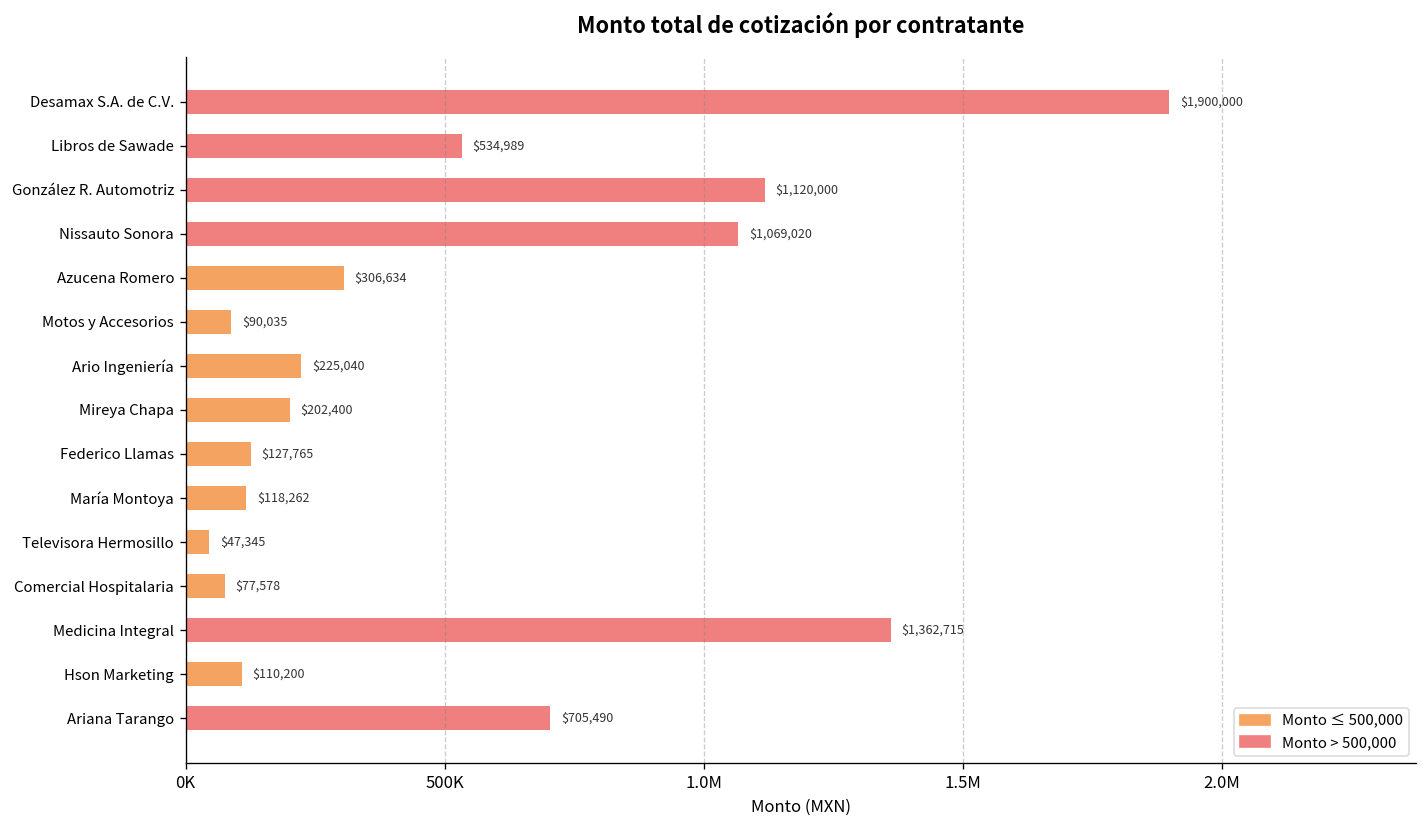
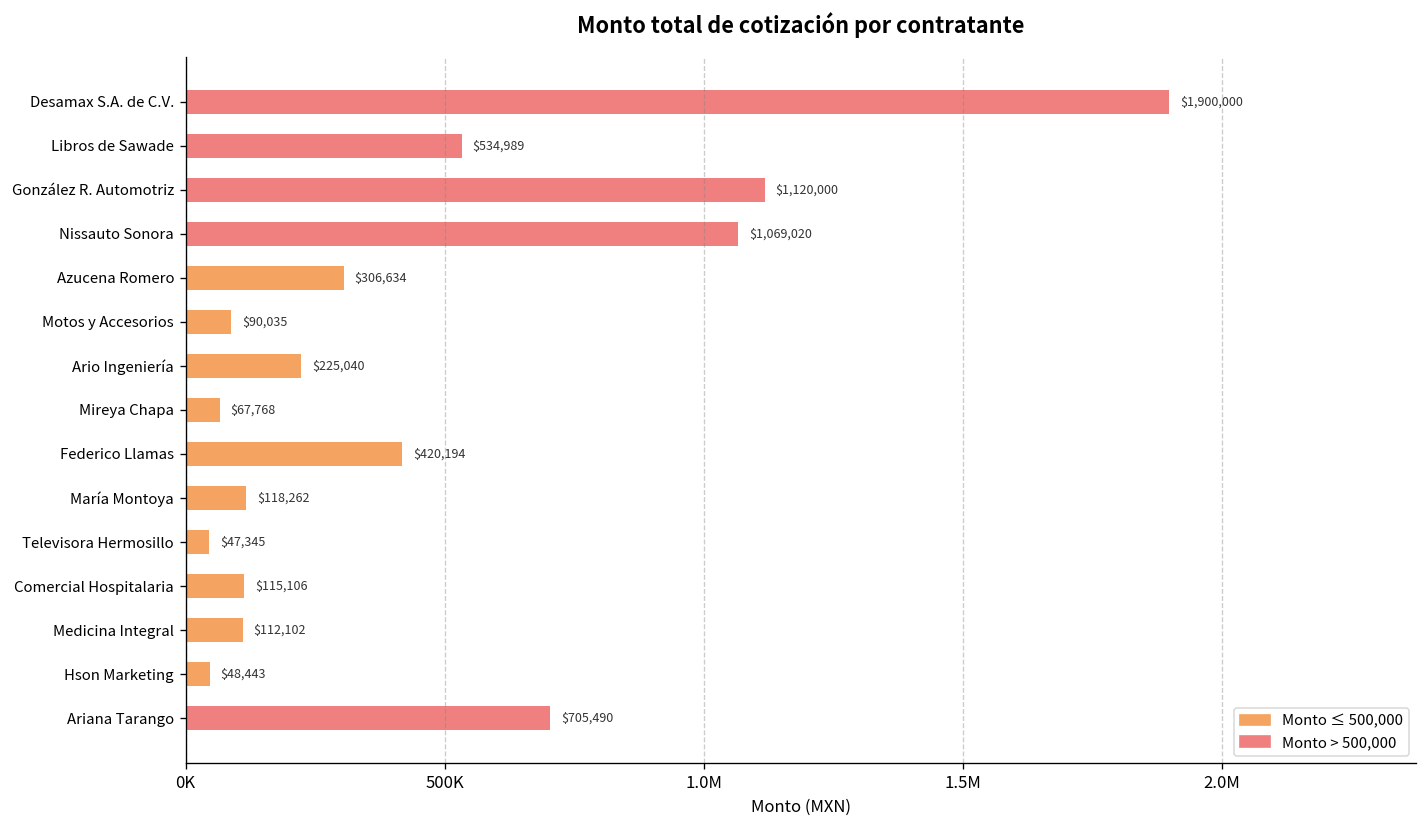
Mireya Chapa: $202,400 -> $67,768
Federico Llamas: $127,765 -> $420,194
Comercial Hospitalaria: $77,578 -> $115,106
Medicina Integral: $1,362,715 -> $112,102
Hson Marketing: $110,200 -> $48,443
